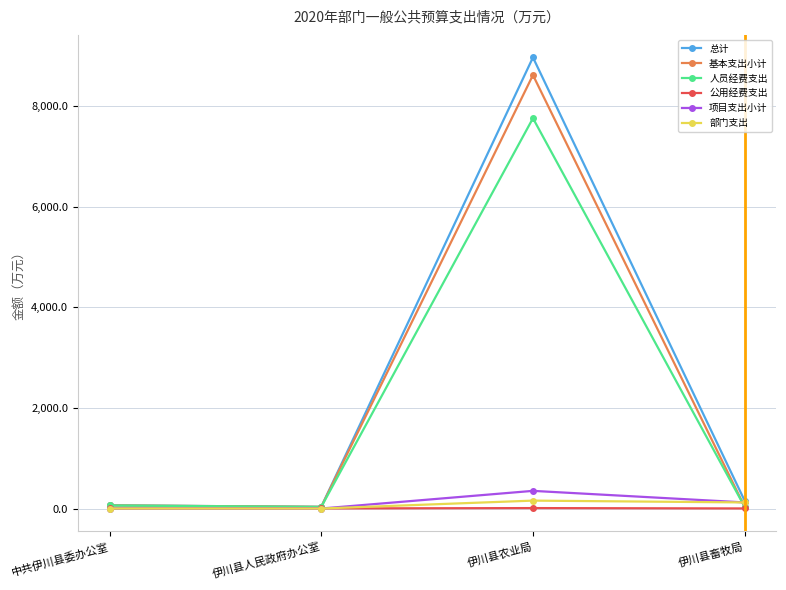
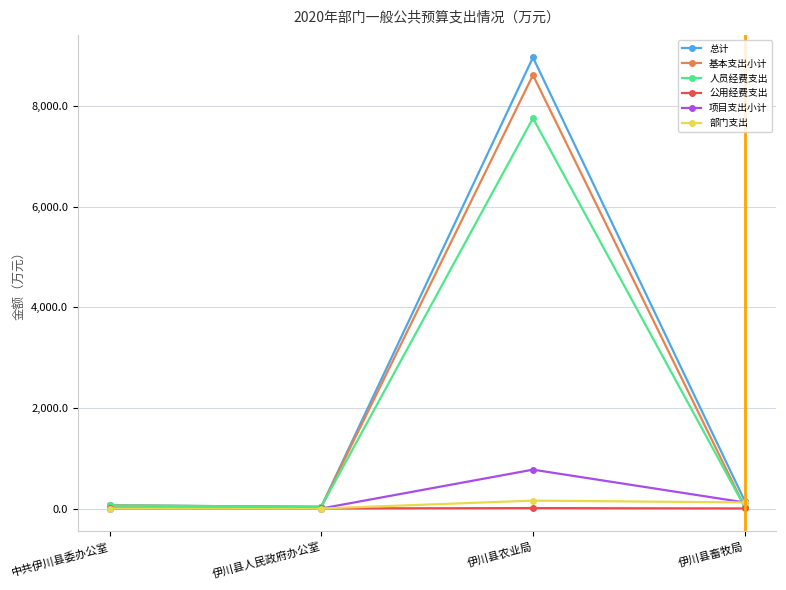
项目支出小计, 伊川县农业局: 400 -> 800
